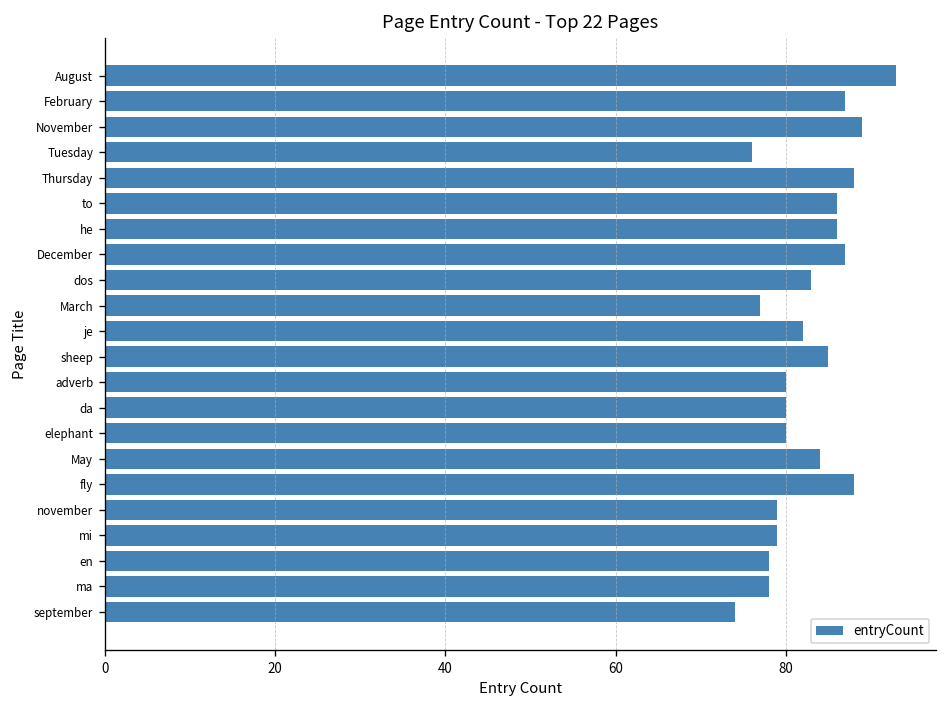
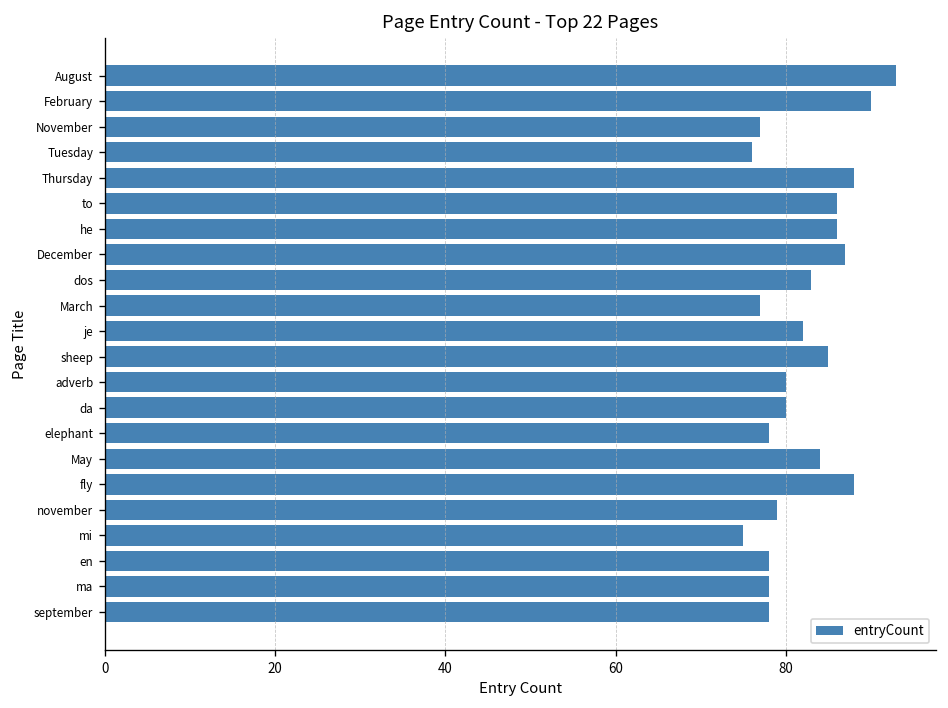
February: 87 -> 90
November: 89 -> 77
elephant: 80 -> 78
mi: 79 -> 75
september: 74 -> 78
